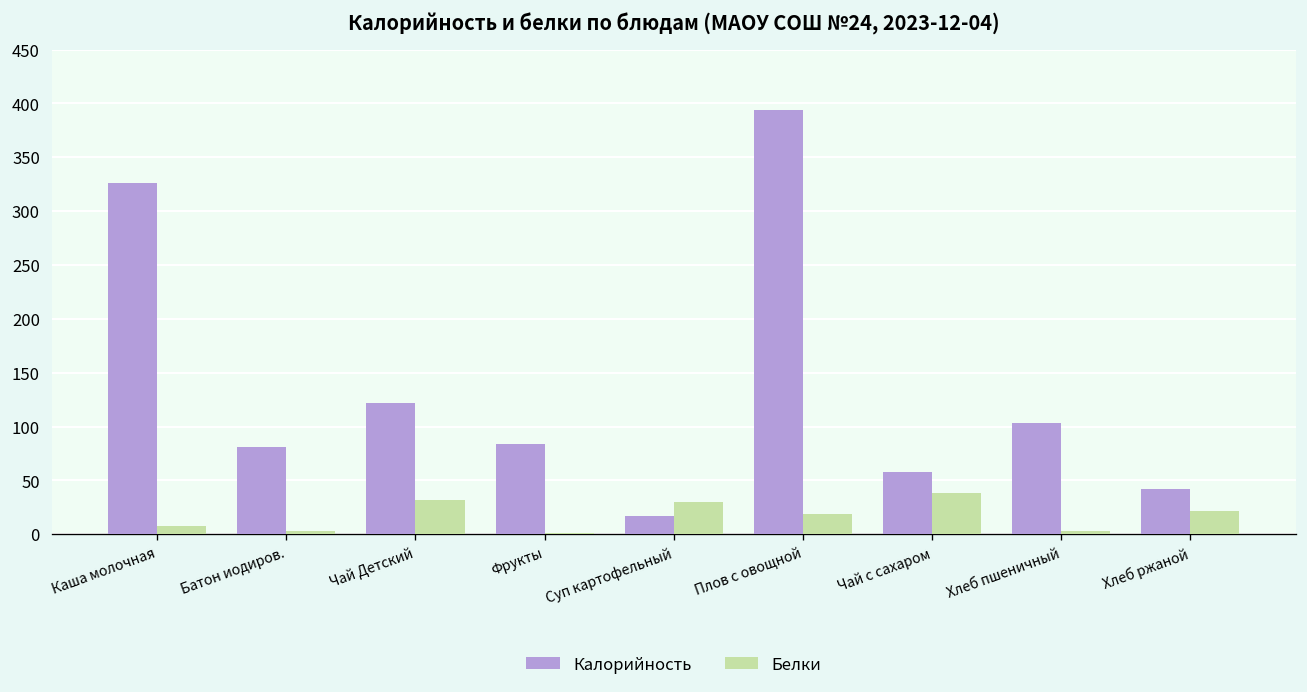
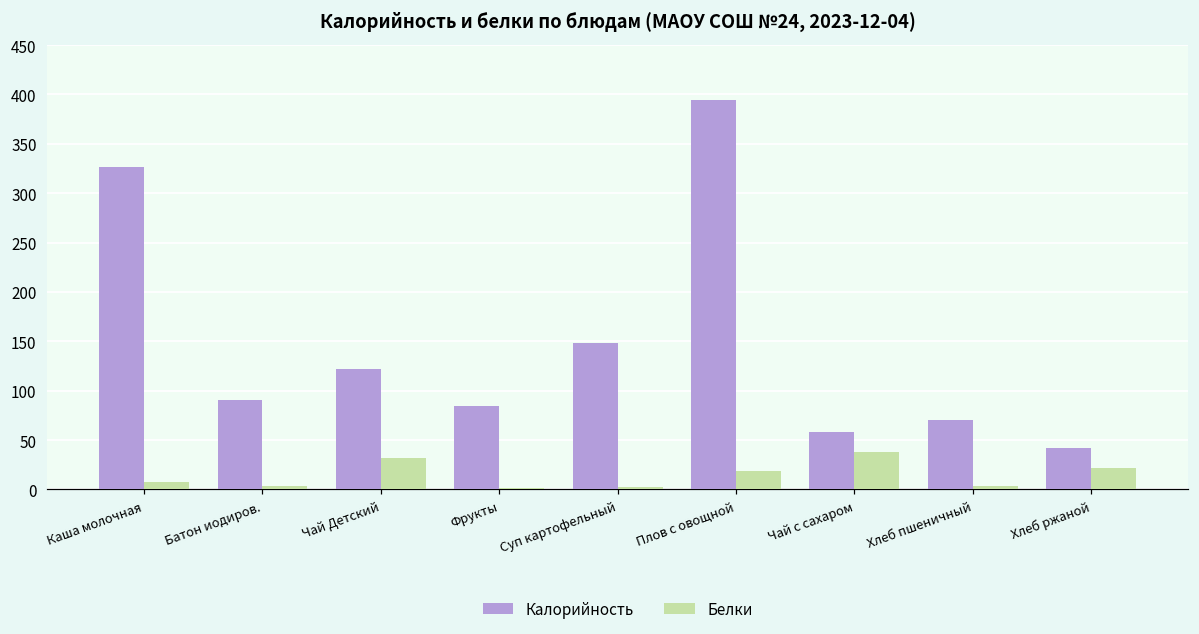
Калорийность, Батон иодиров.: 80 -> 90
Калорийность, Суп картофельный: 20 -> 150
Белки, Суп картофельный: 30 -> 0
Калорийность, Хлеб пшеничный: 100 -> 70
